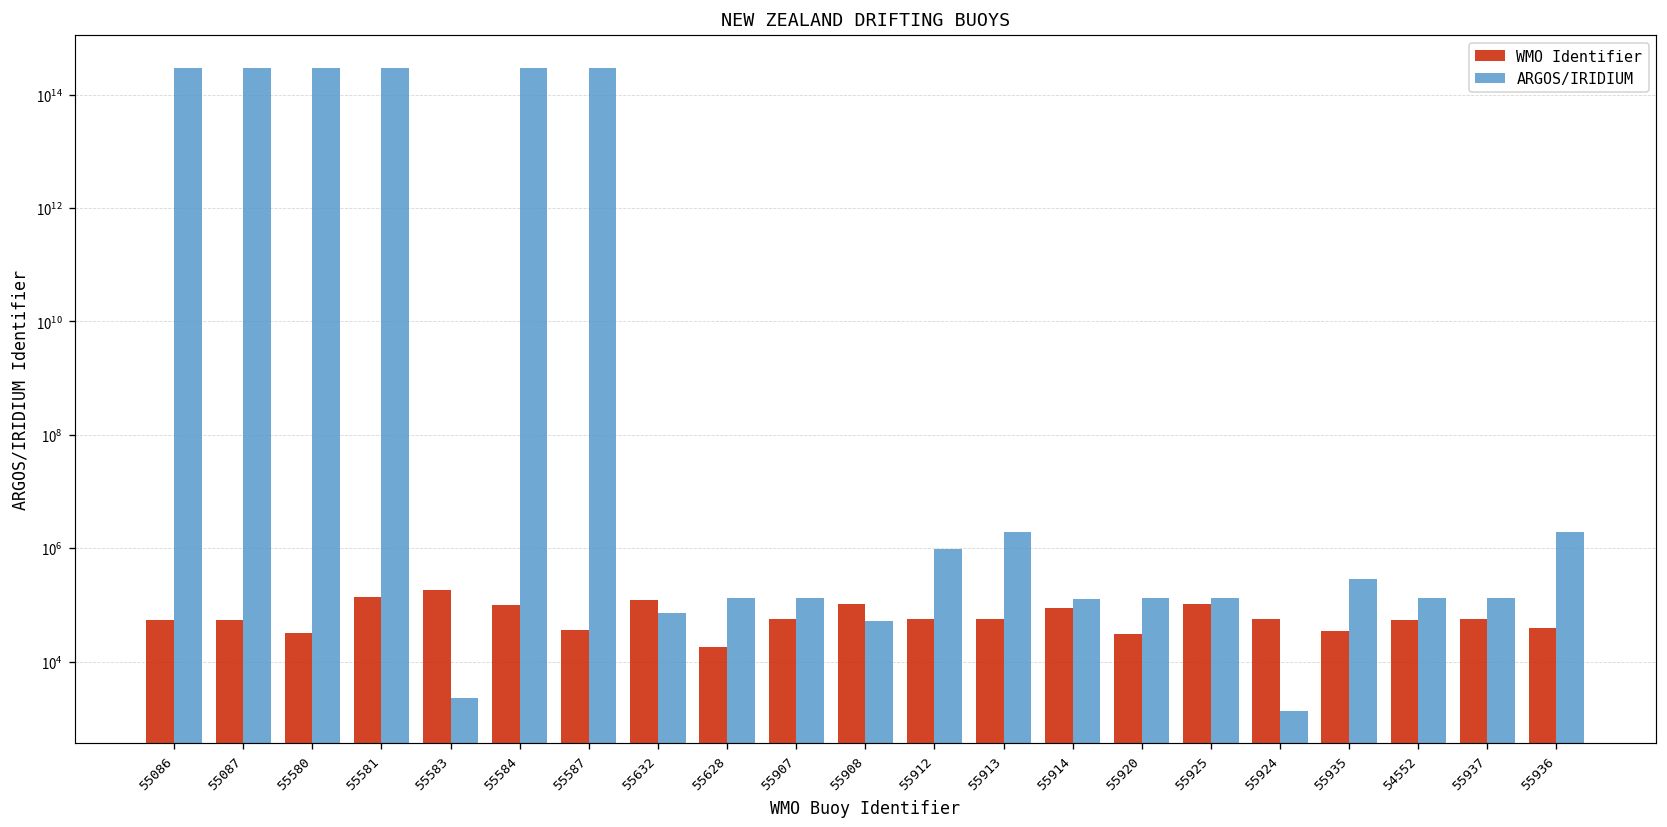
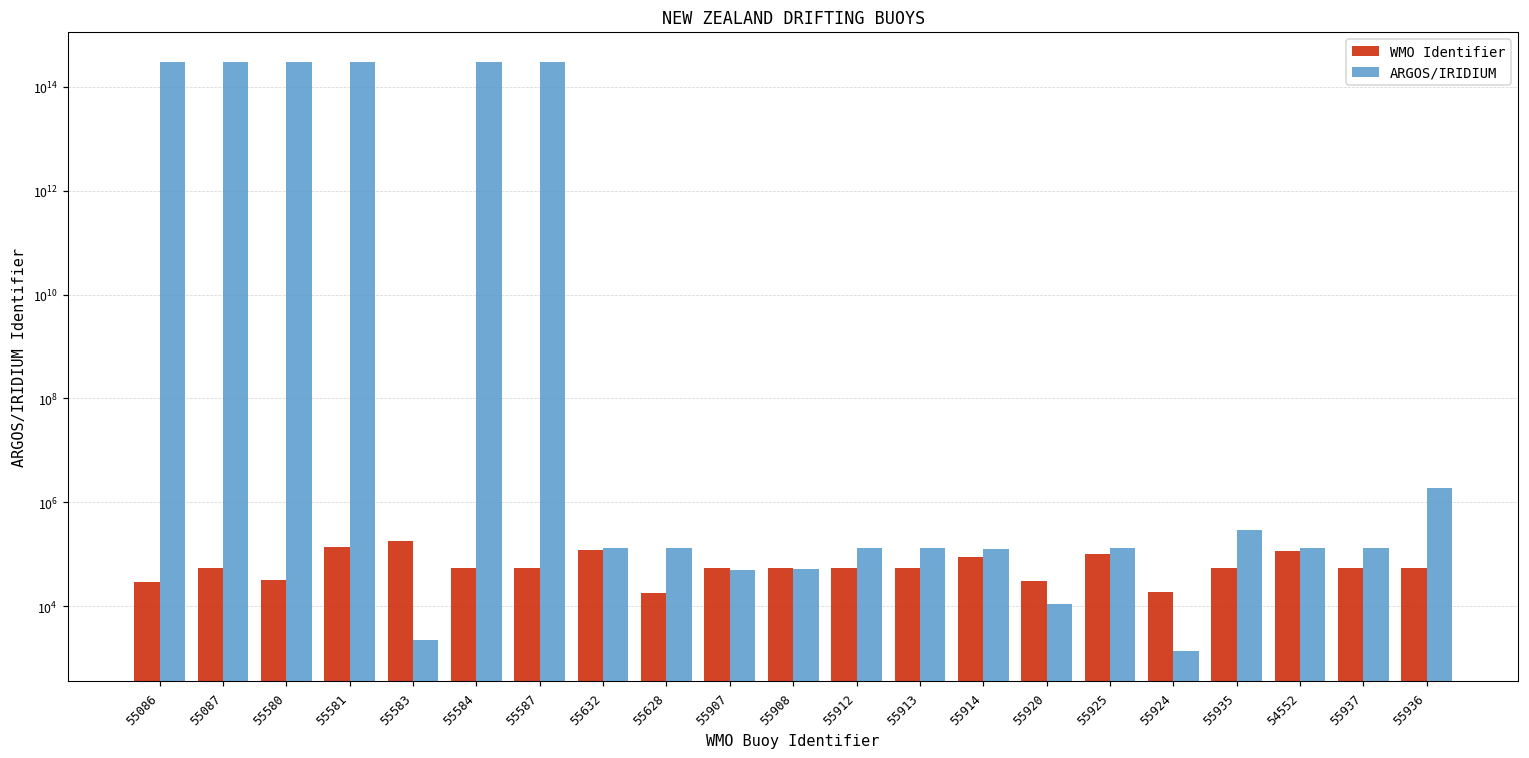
WMO Identifier, 55086: 60000 -> 30000
WMO Identifier, 55584: 100000 -> 60000
WMO Identifier, 55587: 40000 -> 60000
ARGOS/IRIDIUM, 55632: 70000 -> 130000
ARGOS/IRIDIUM, 55907: 130000 -> 50000
WMO Identifier, 55908: 100000 -> 60000
ARGOS/IRIDIUM, 55912: 1000000 -> 130000
ARGOS/IRIDIUM, 55913: 1900000 -> 130000
ARGOS/IRIDIUM, 55920: 130000 -> 11000
WMO Identifier, 55924: 60000 -> 19000
WMO Identifier, 55935: 30000 -> 60000
WMO Identifier, 54552: 50000 -> 120000
WMO Identifier, 55936: 40000 -> 60000
